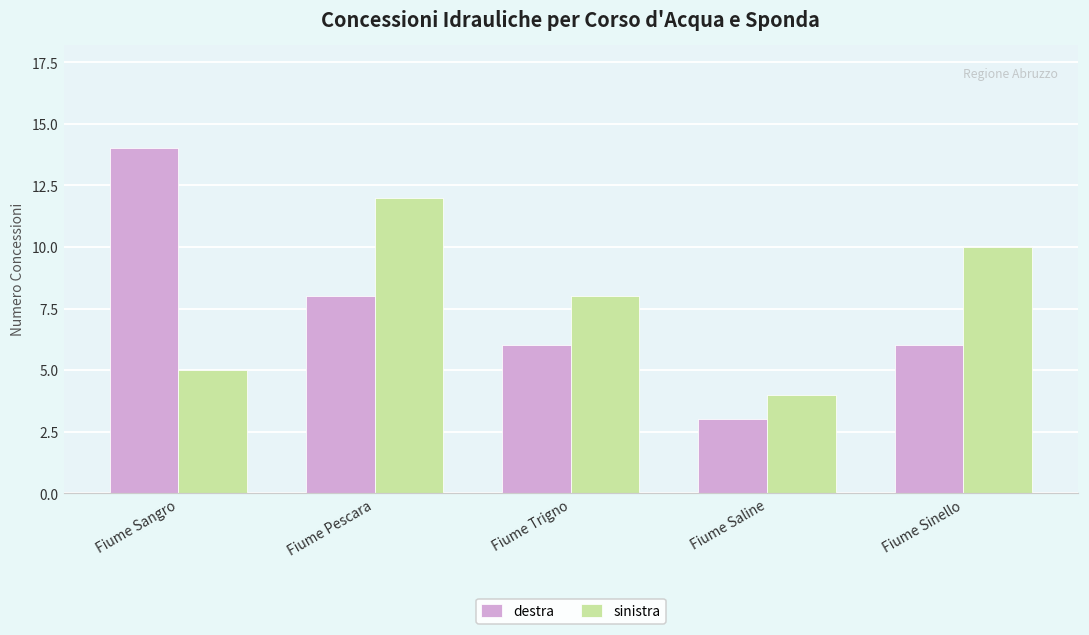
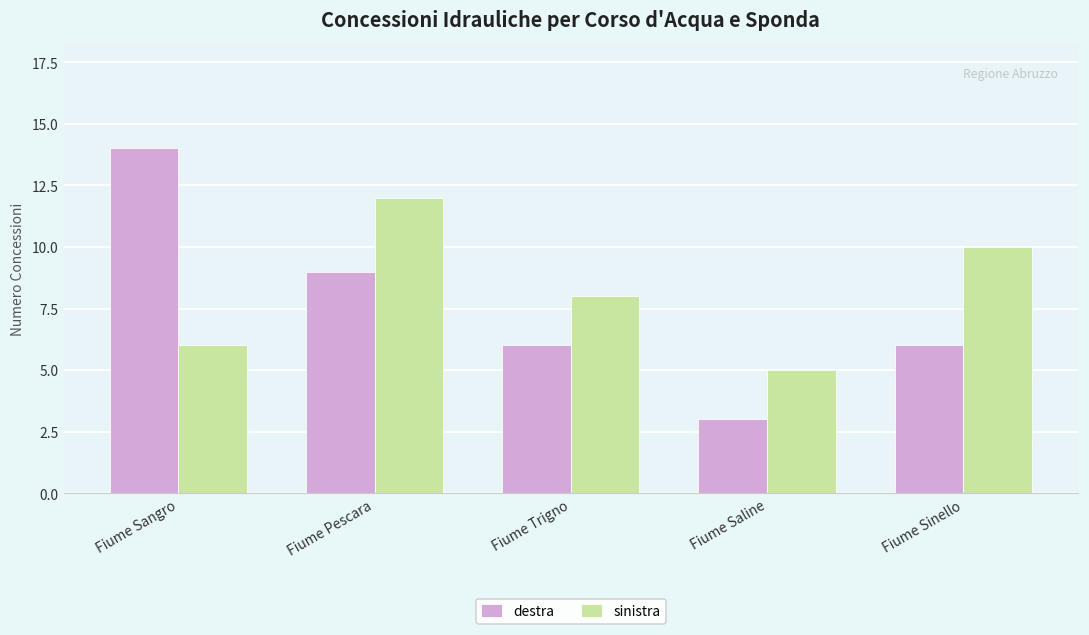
sinistra, Fiume Sangro: 5 -> 6
destra, Fiume Pescara: 8 -> 9
sinistra, Fiume Saline: 4 -> 5
